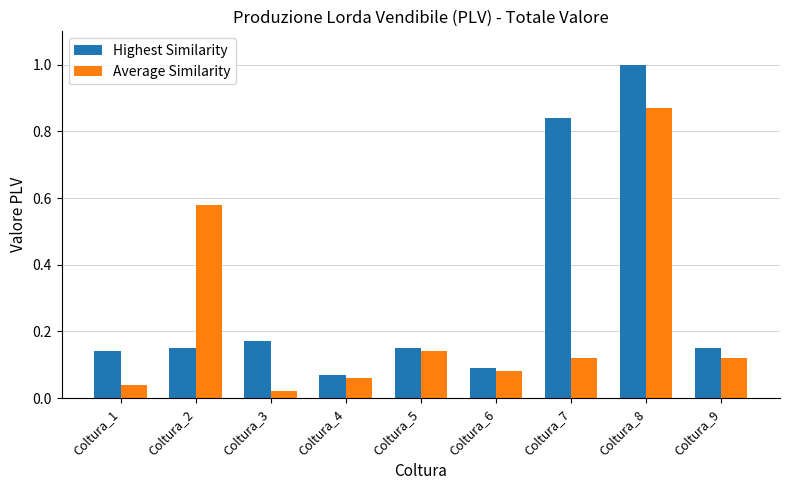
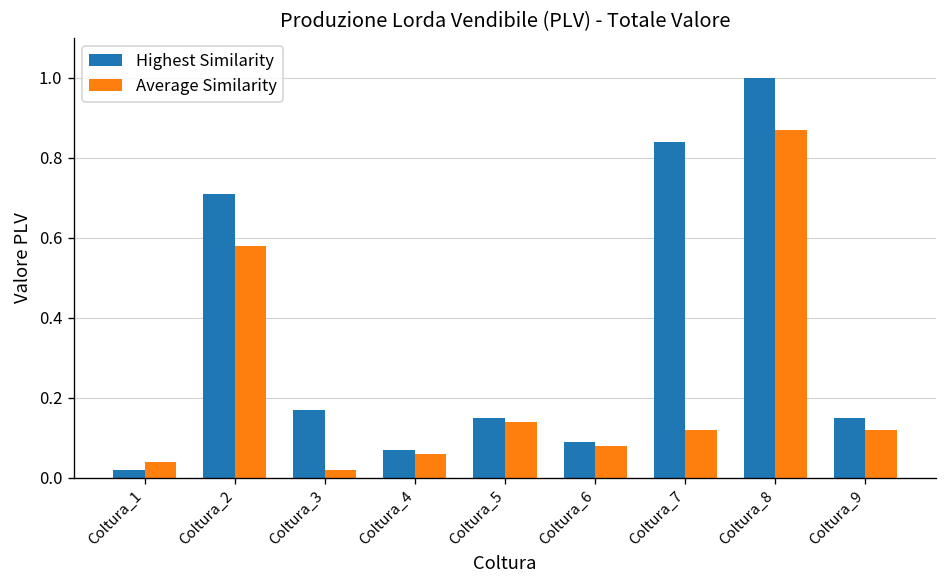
Highest Similarity, Coltura_1: 0.14 -> 0.02
Highest Similarity, Coltura_2: 0.15 -> 0.71
